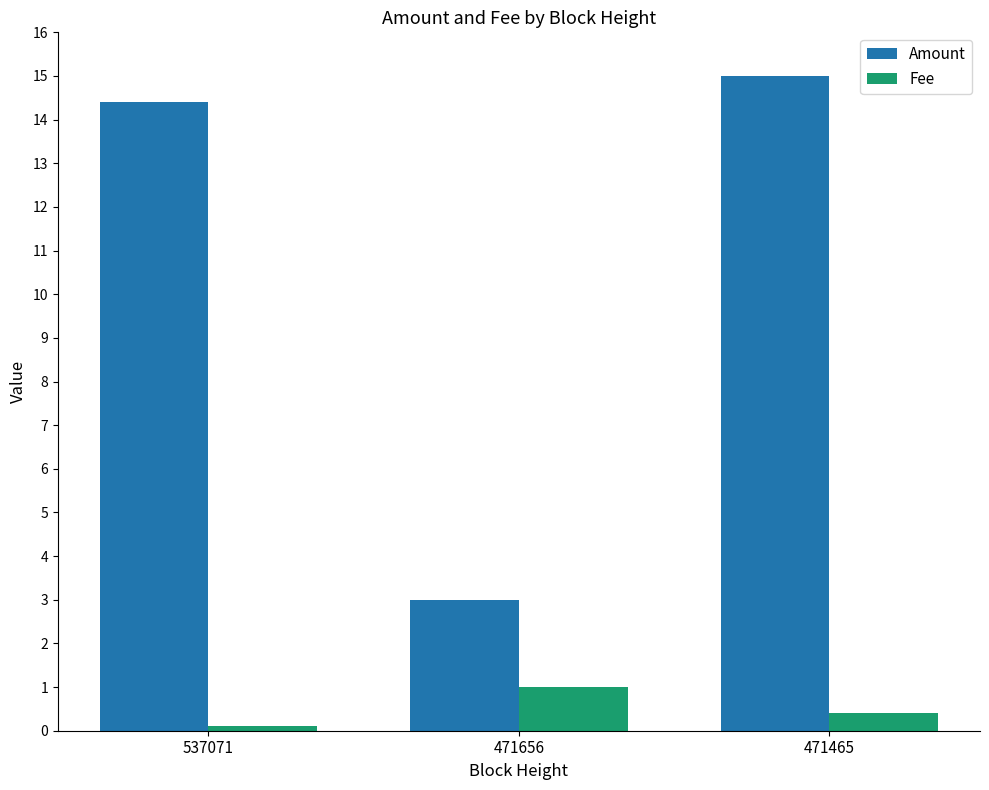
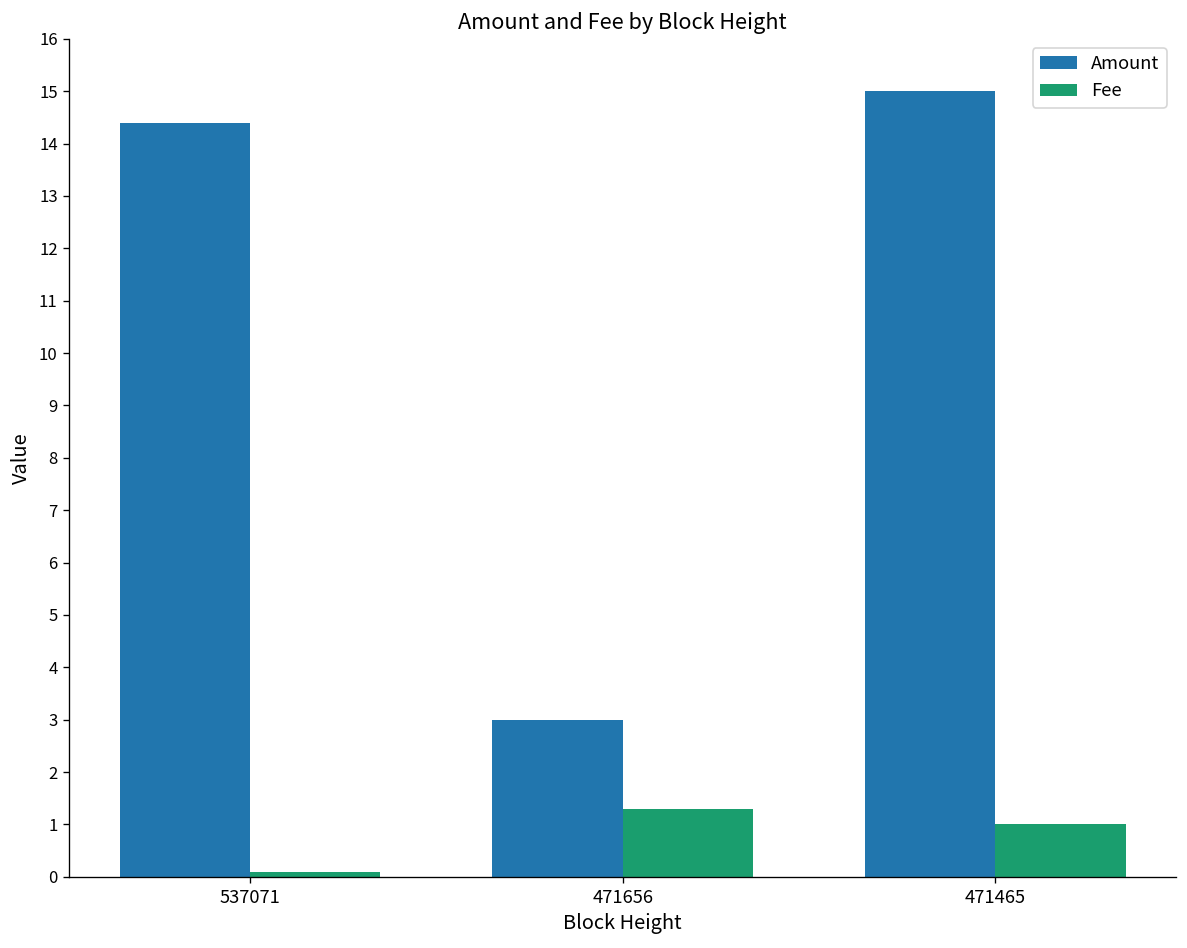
Fee, 471656: 1.0 -> 1.3
Fee, 471465: 0.4 -> 1.0
